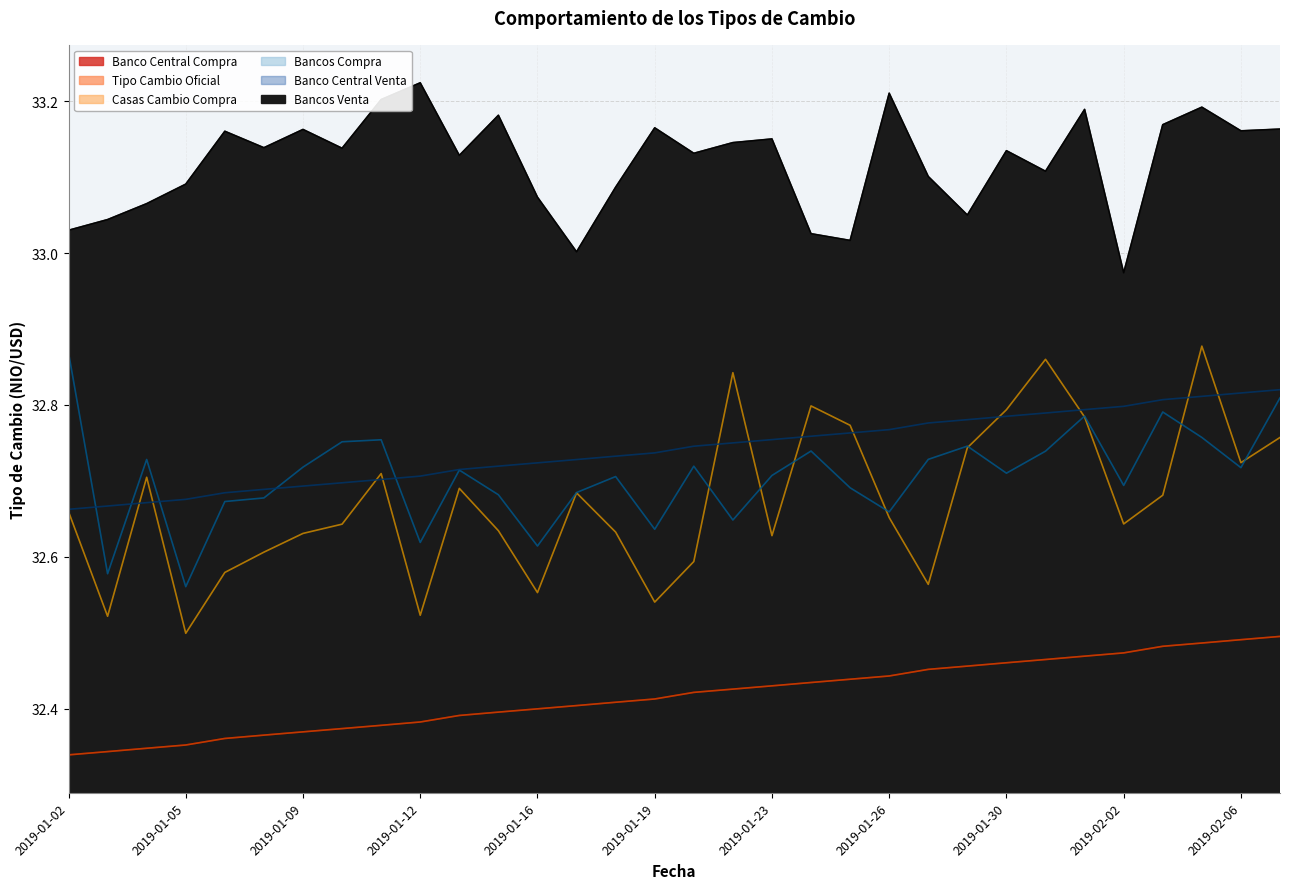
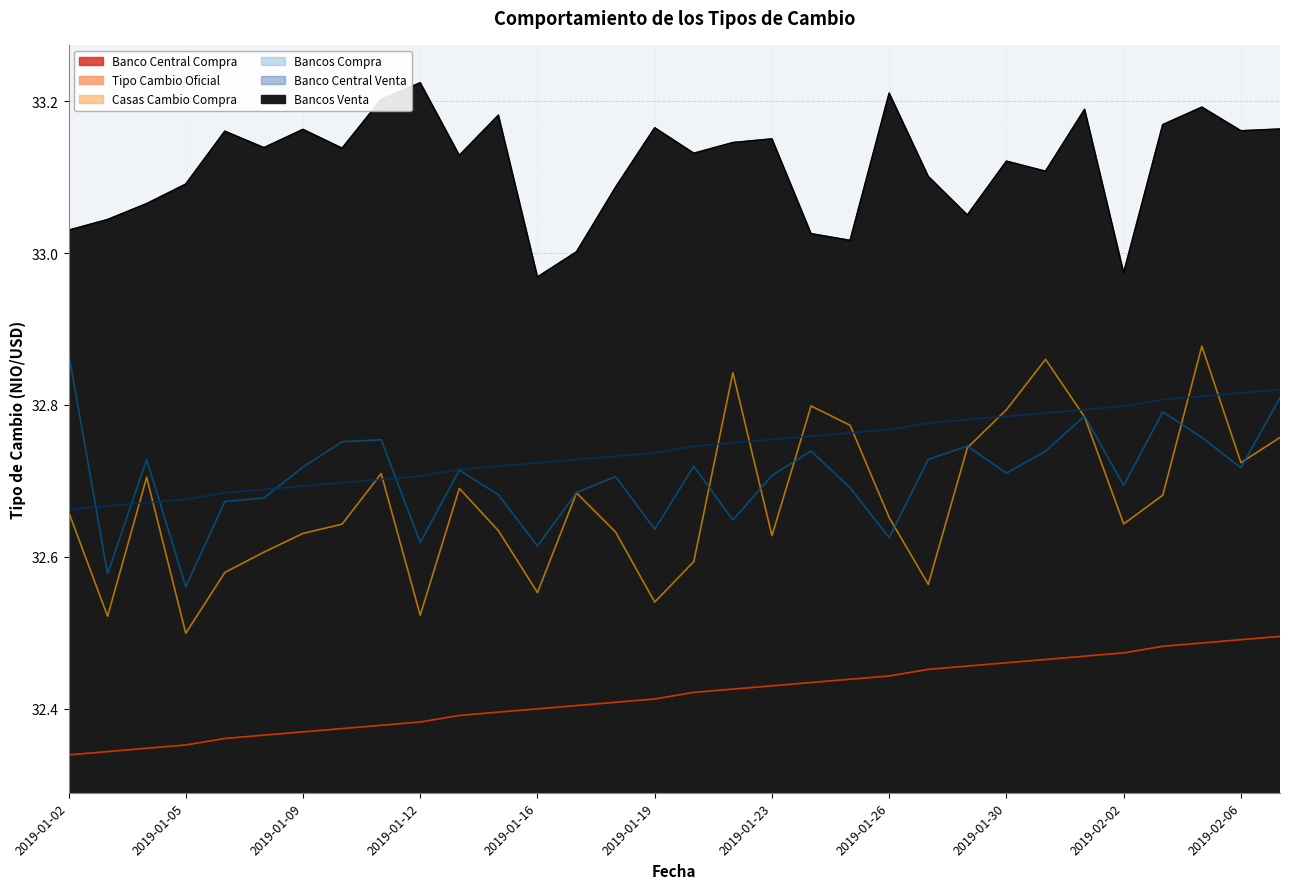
Bancos Venta, 2019-01-16: 33.07 -> 32.97
Bancos Compra, 2019-01-26: 32.66 -> 32.63
Bancos Venta, 2019-01-30: 33.13 -> 33.12
